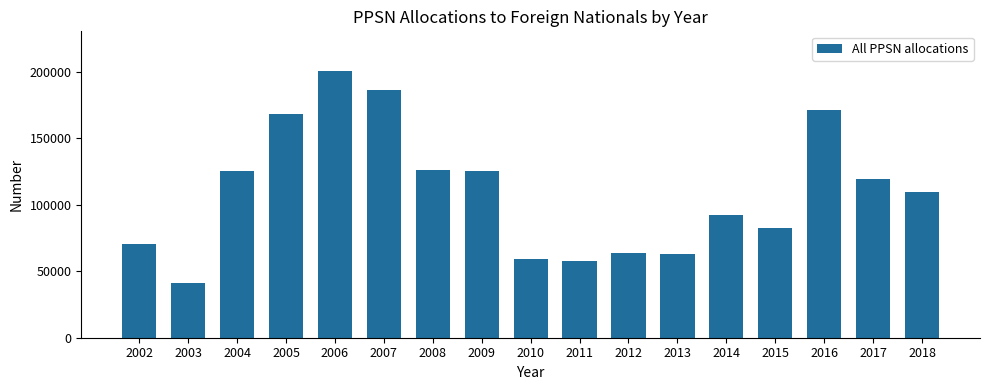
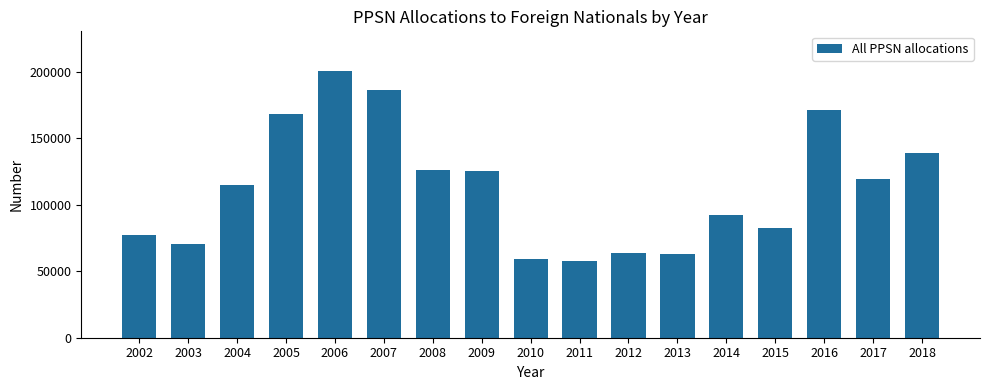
2002: 71000 -> 77000
2003: 41000 -> 70000
2004: 125000 -> 115000
2018: 109000 -> 139000
